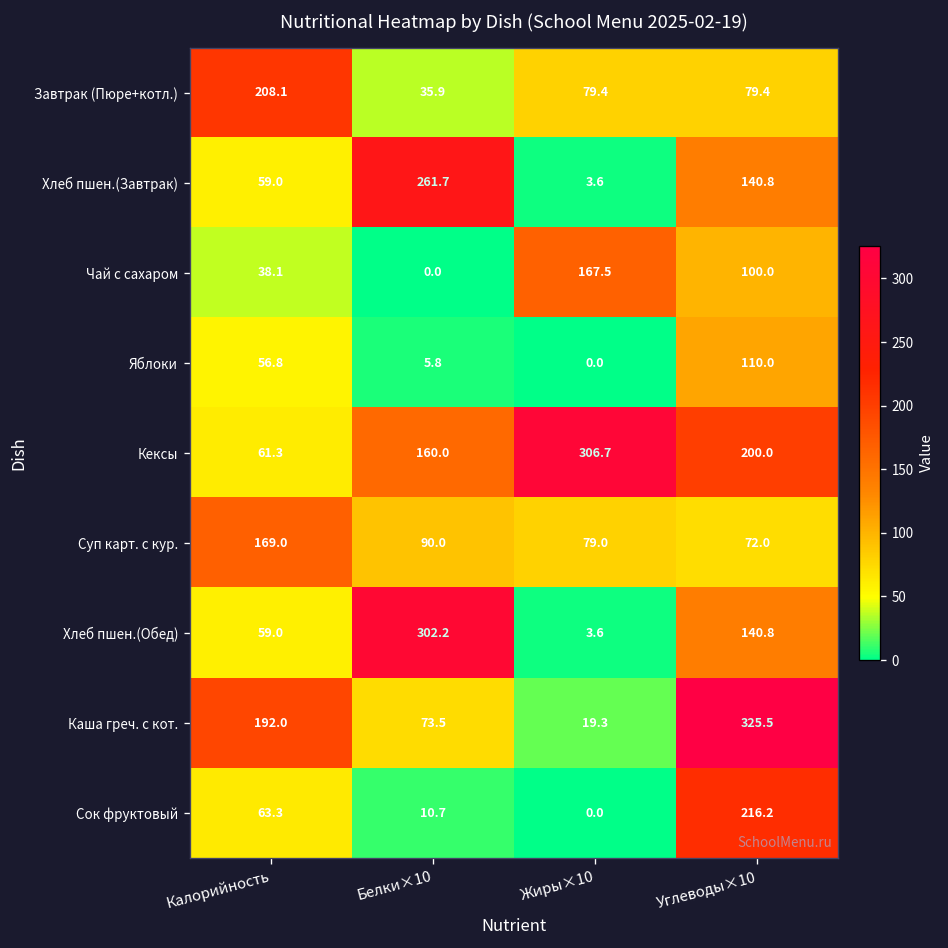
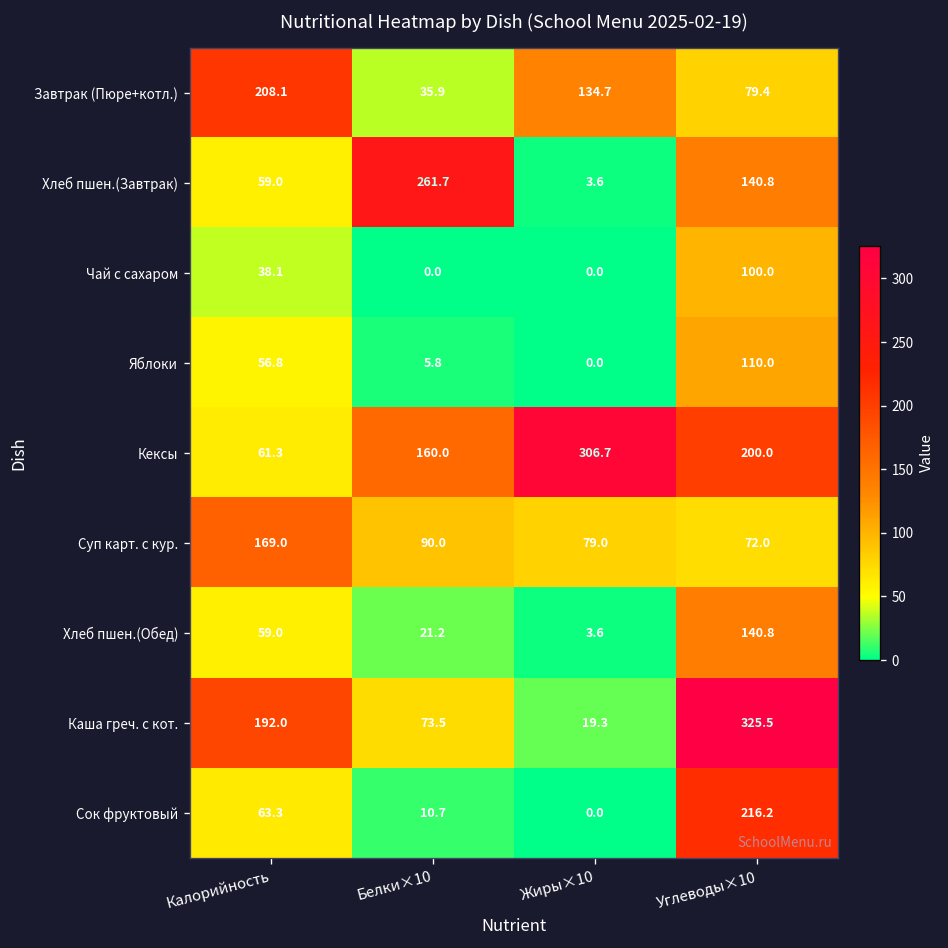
Завтрак (Пюре+котл.), Жиры×10: 79.4 -> 134.7
Чай с сахаром, Жиры×10: 167.5 -> 0.0
Хлеб пшен.(Обед), Белки×10: 302.2 -> 21.2
